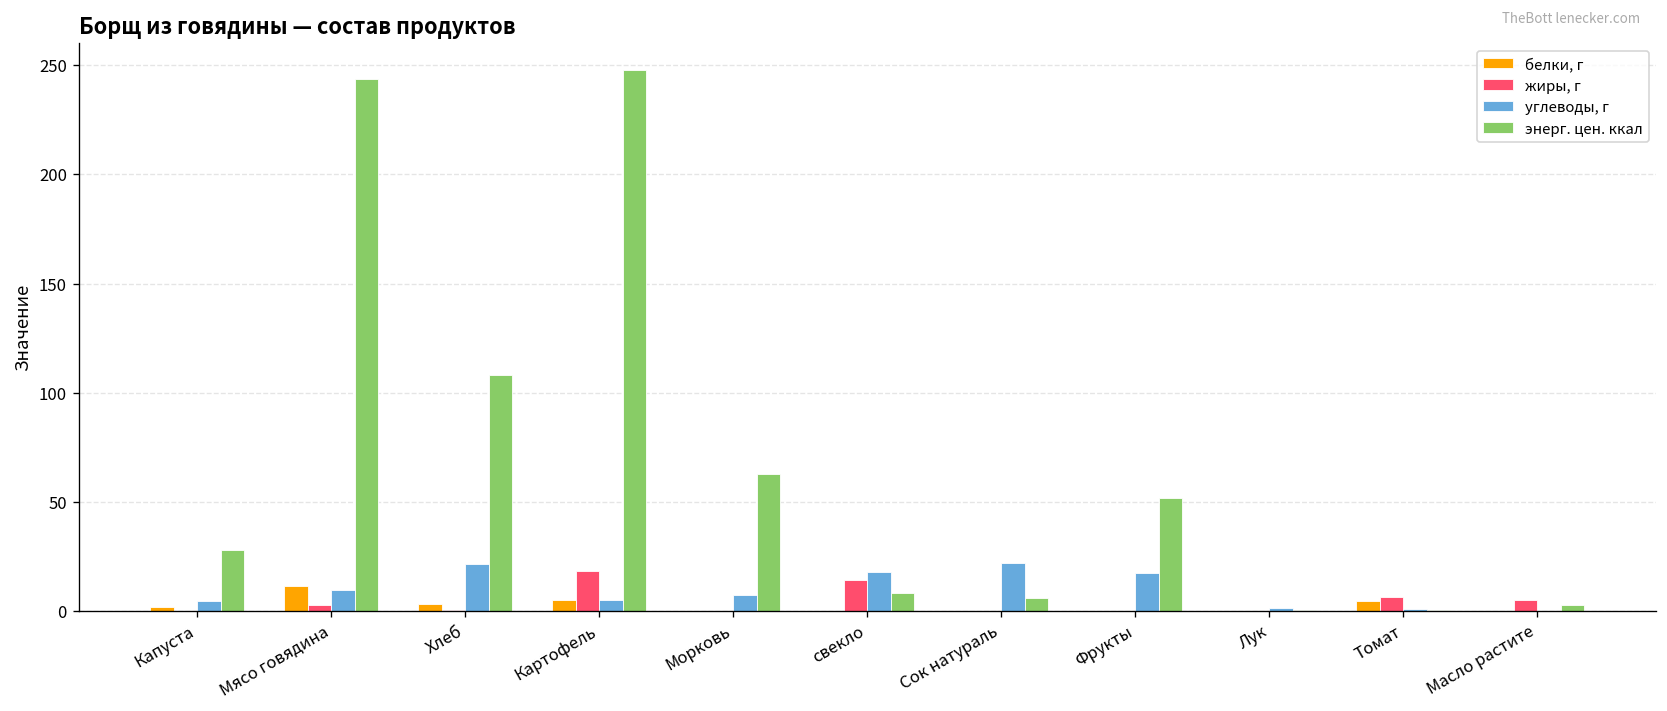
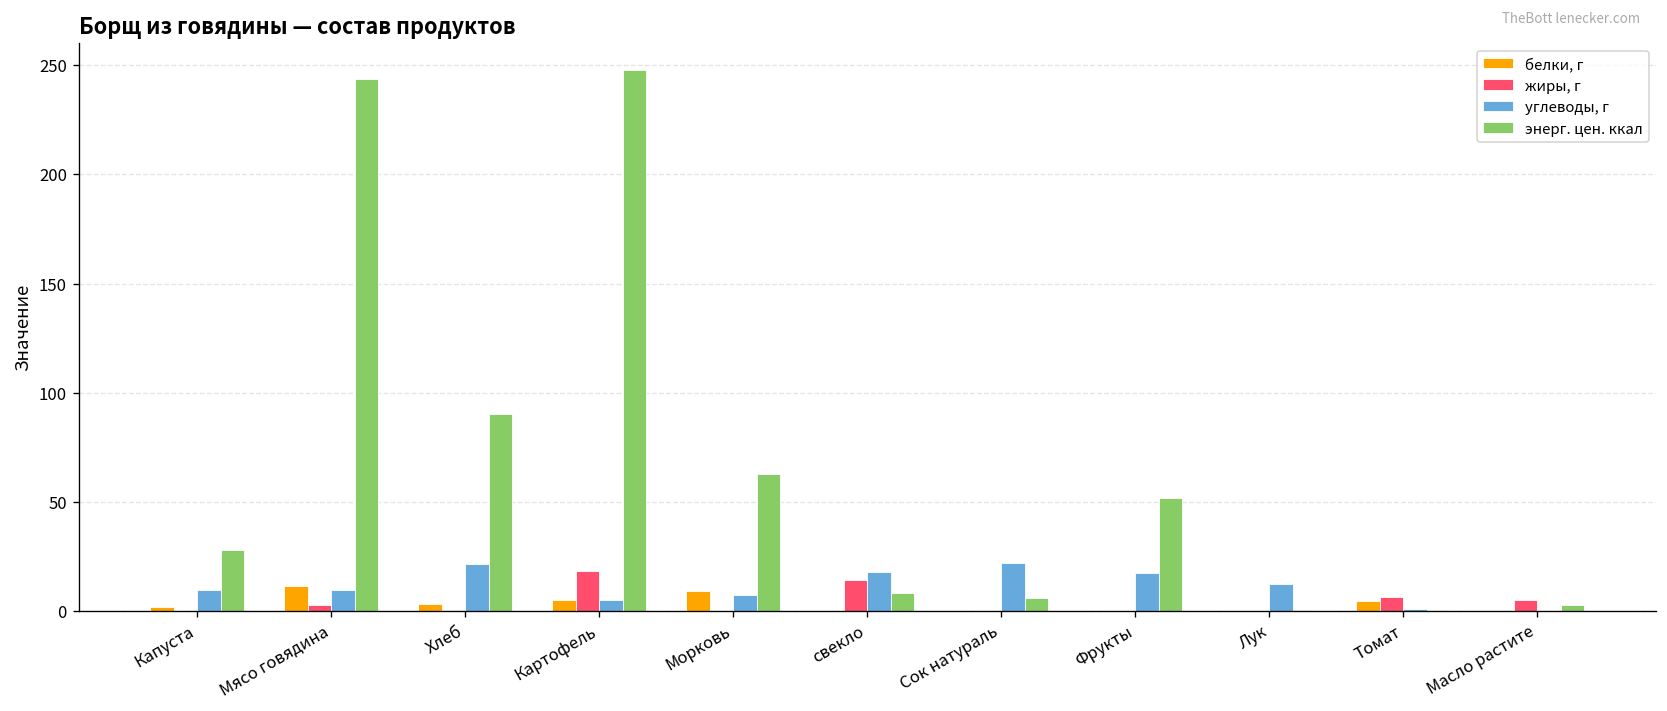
углеводы, г, Капуста: 5 -> 10
энерг. цен. ккал, Хлеб: 108 -> 90
белки, г, Морковь: 0 -> 9
углеводы, г, Лук: 2 -> 13
